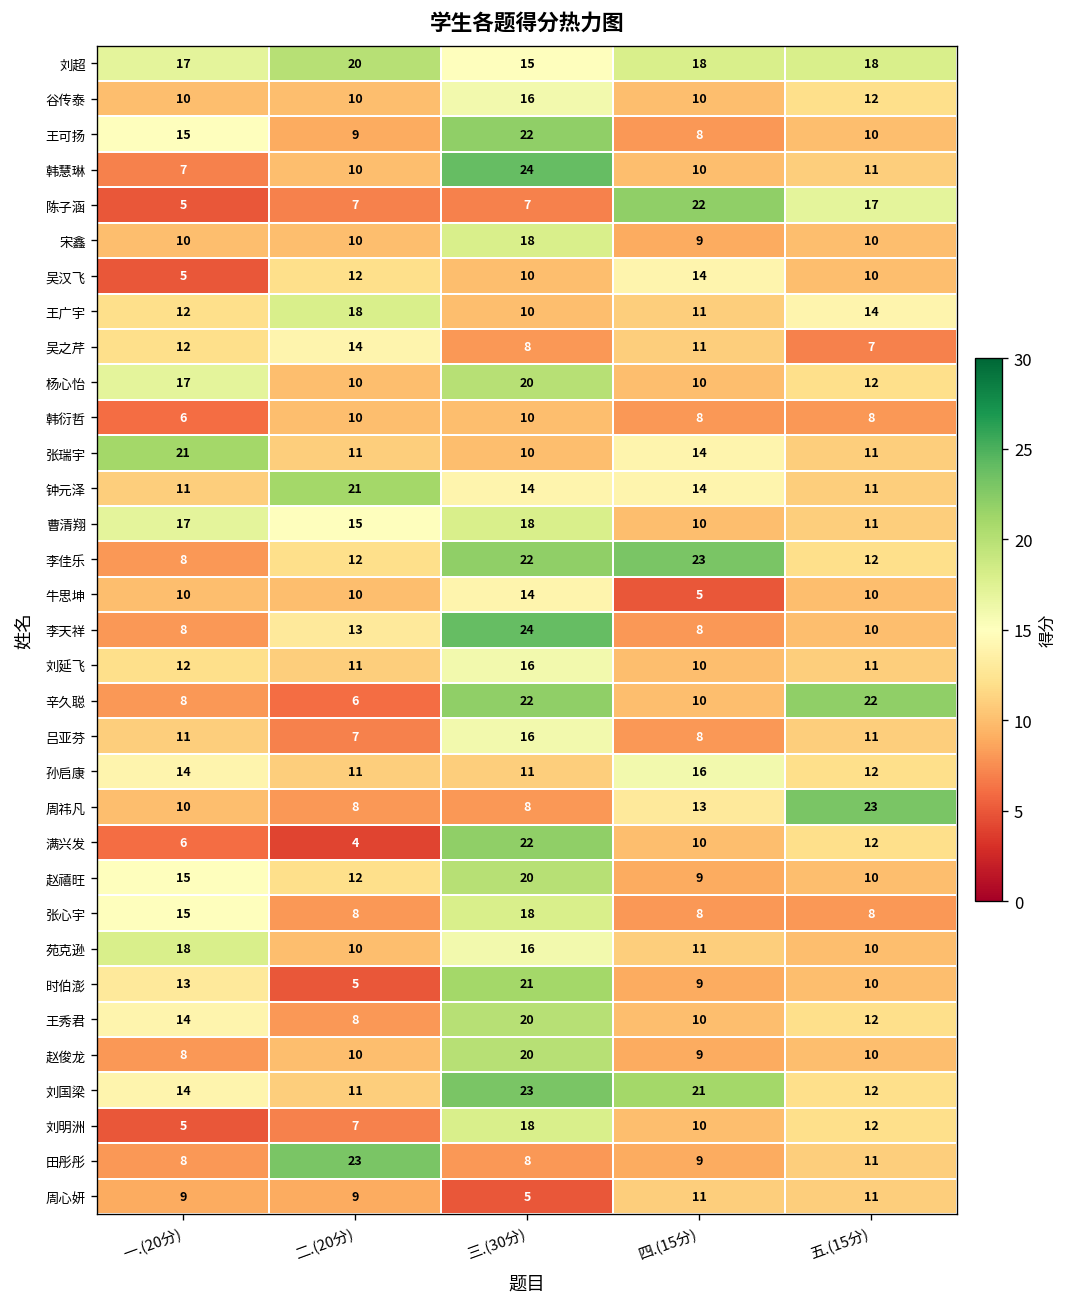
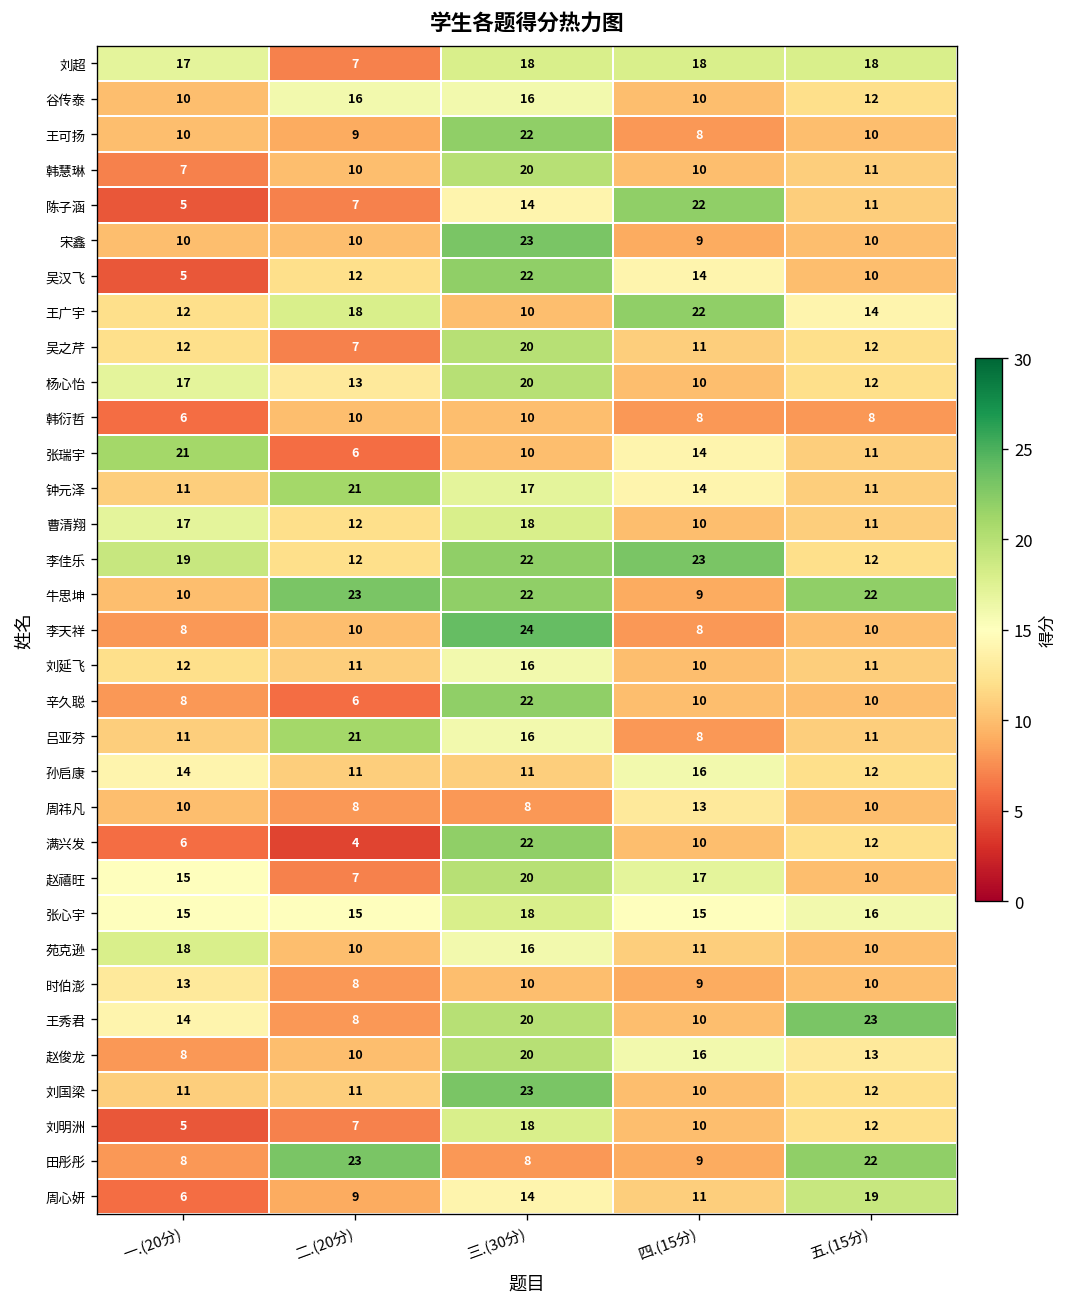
刘超, 二.(20分): 20 -> 7
刘超, 三.(30分): 15 -> 18
谷传泰, 二.(20分): 10 -> 16
王可扬, 一.(20分): 15 -> 10
韩慧琳, 三.(30分): 24 -> 20
陈子涵, 三.(30分): 7 -> 14
陈子涵, 五.(15分): 17 -> 11
宋鑫, 三.(30分): 18 -> 23
吴汉飞, 三.(30分): 10 -> 22
王广宇, 四.(15分): 11 -> 22
吴之芹, 二.(20分): 14 -> 7
吴之芹, 三.(30分): 8 -> 20
吴之芹, 五.(15分): 7 -> 12
杨心怡, 二.(20分): 10 -> 13
张瑞宇, 二.(20分): 11 -> 6
钟元泽, 三.(30分): 14 -> 17
曹清翔, 二.(20分): 15 -> 12
李佳乐, 一.(20分): 8 -> 19
牛思坤, 二.(20分): 10 -> 23
牛思坤, 三.(30分): 14 -> 22
牛思坤, 四.(15分): 5 -> 9
牛思坤, 五.(15分): 10 -> 22
李天祥, 二.(20分): 13 -> 10
辛久聪, 五.(15分): 22 -> 10
吕亚芬, 二.(20分): 7 -> 21
周祎凡, 五.(15分): 23 -> 10
赵禧旺, 二.(20分): 12 -> 7
赵禧旺, 四.(15分): 9 -> 17
张心宇, 二.(20分): 8 -> 15
张心宇, 四.(15分): 8 -> 15
张心宇, 五.(15分): 8 -> 16
时伯澎, 二.(20分): 5 -> 8
时伯澎, 三.(30分): 21 -> 10
王秀君, 五.(15分): 12 -> 23
赵俊龙, 四.(15分): 9 -> 16
赵俊龙, 五.(15分): 10 -> 13
刘国梁, 一.(20分): 14 -> 11
刘国梁, 四.(15分): 21 -> 10
田彤彤, 五.(15分): 11 -> 22
周心妍, 一.(20分): 9 -> 6
周心妍, 三.(30分): 5 -> 14
周心妍, 五.(15分): 11 -> 19
